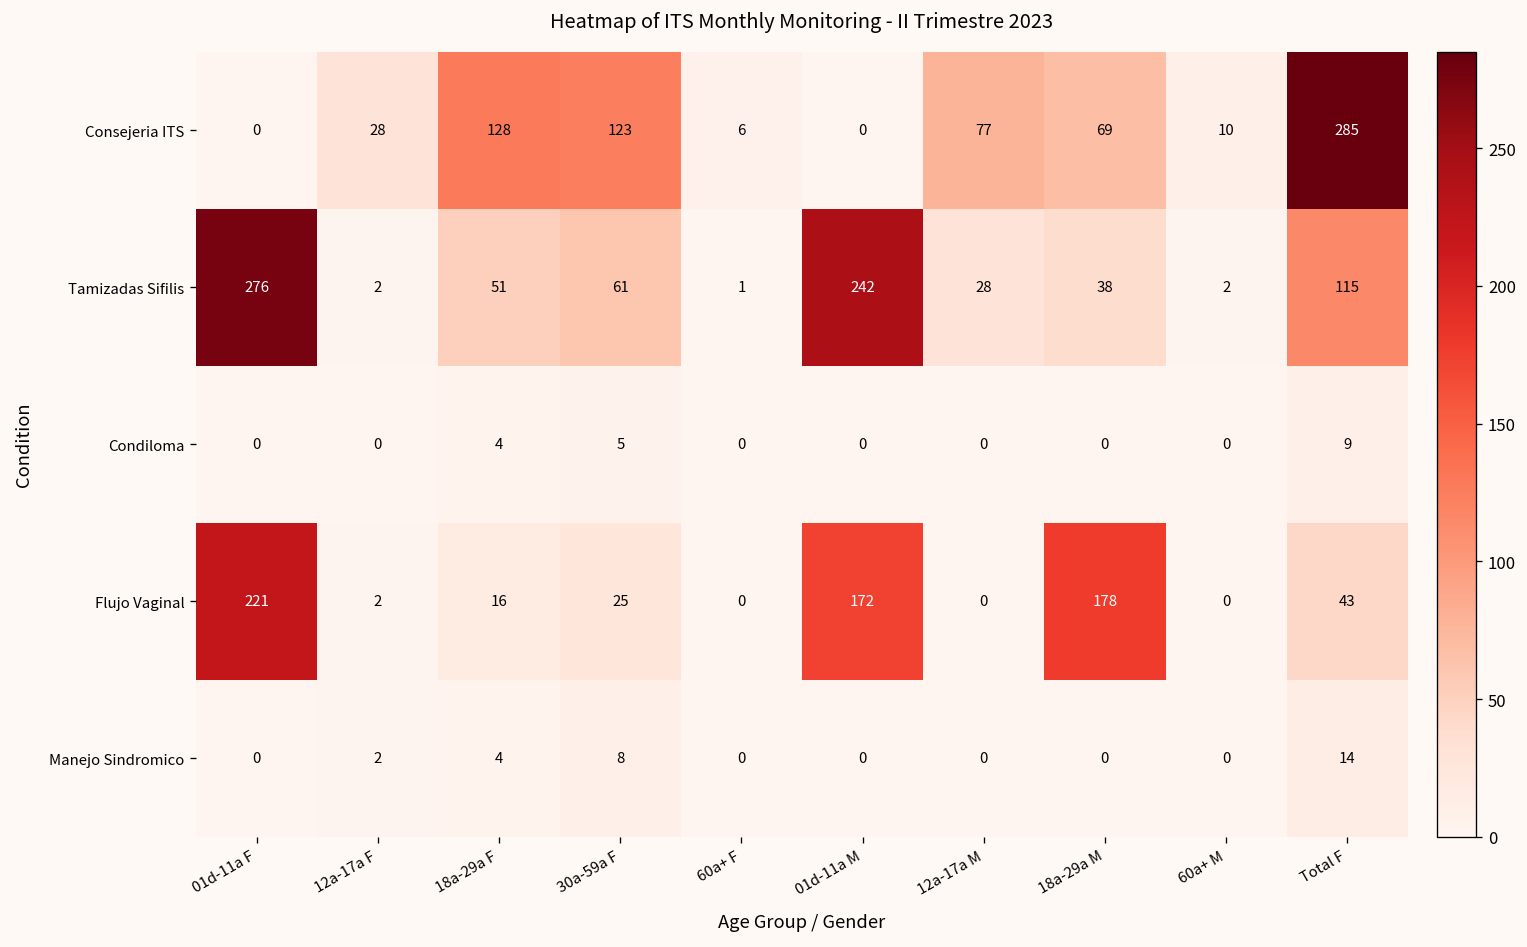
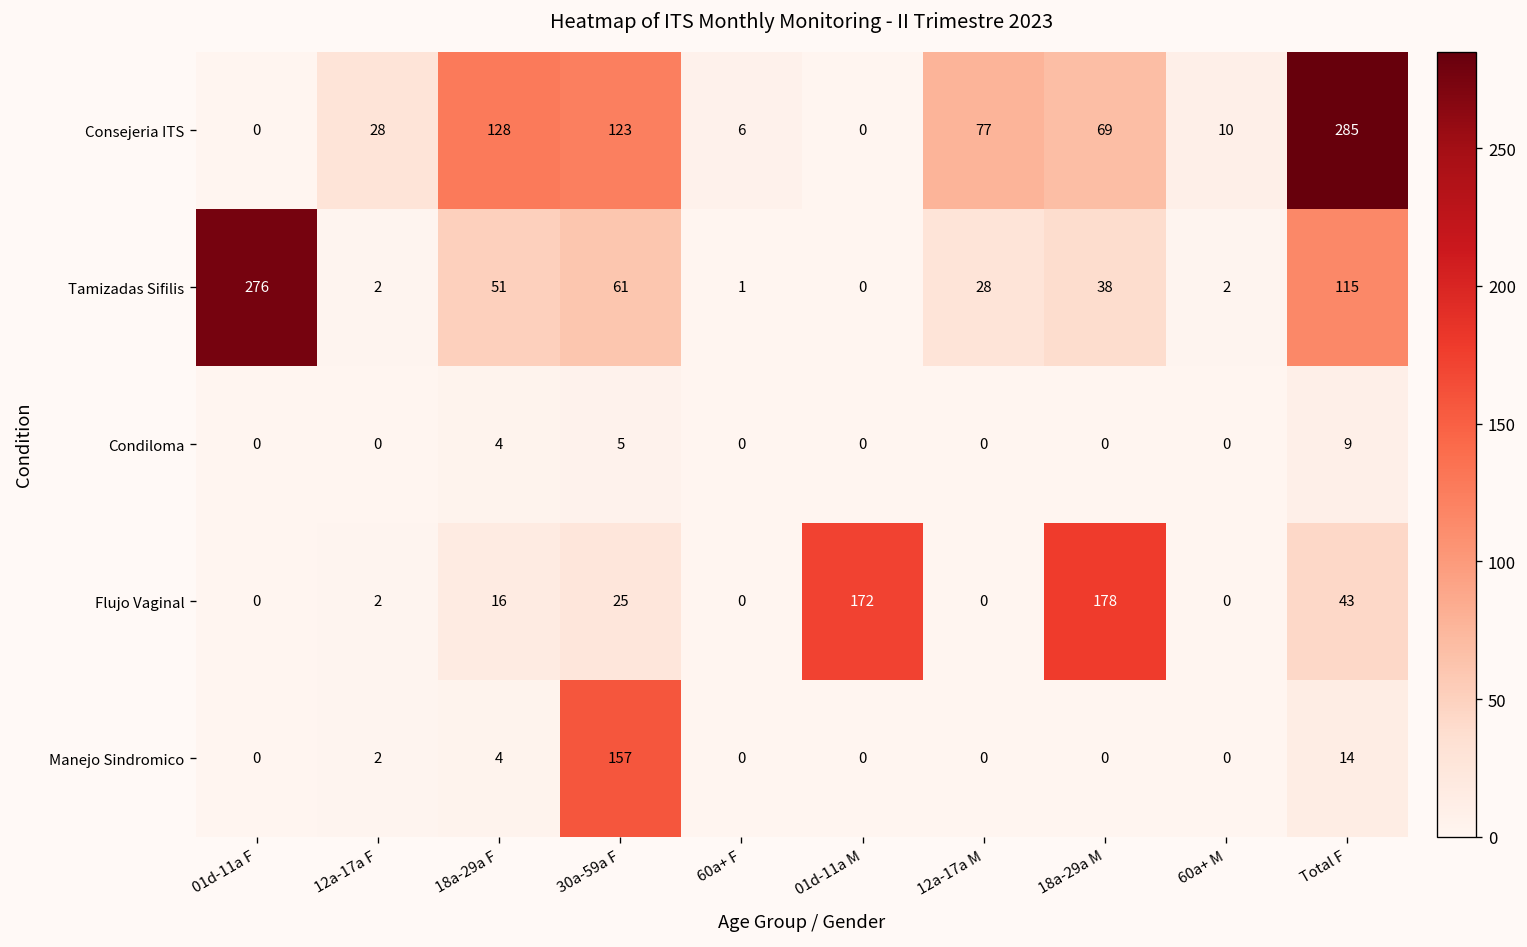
Tamizadas Sifilis, 01d-11a M: 242 -> 0
Flujo Vaginal, 01d-11a F: 221 -> 0
Manejo Sindromico, 30a-59a F: 8 -> 157
